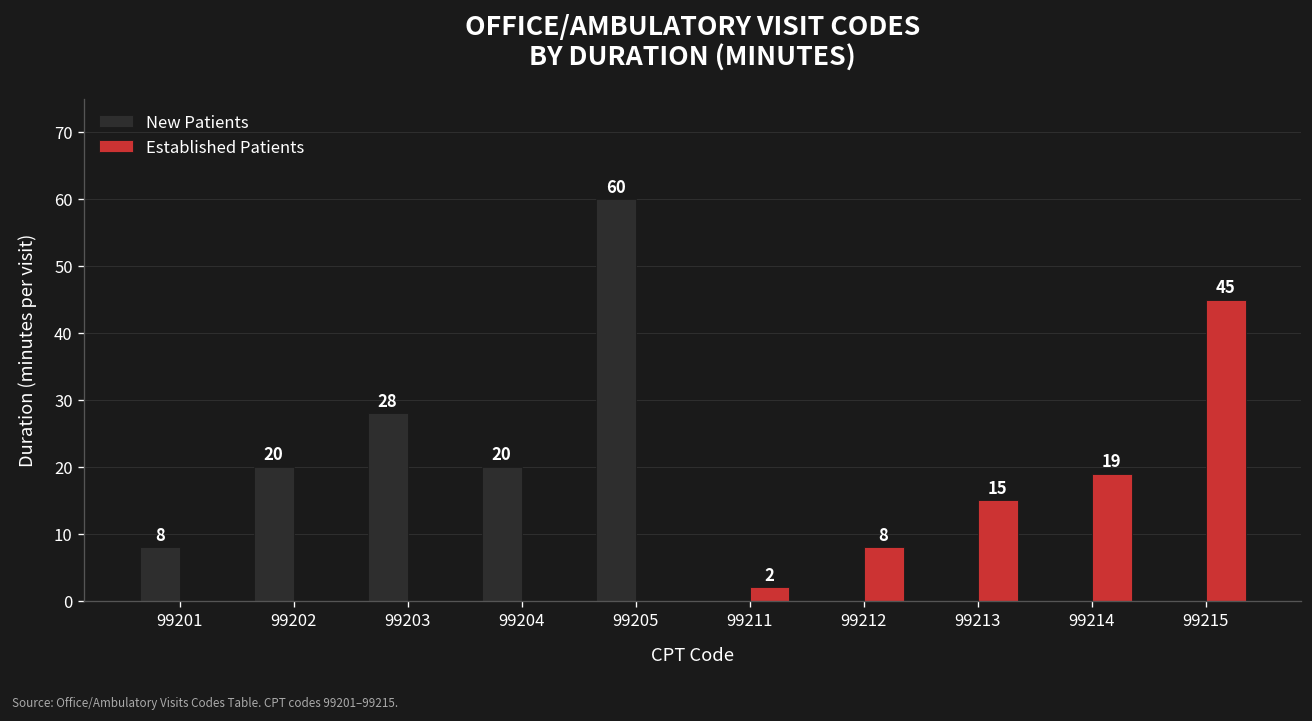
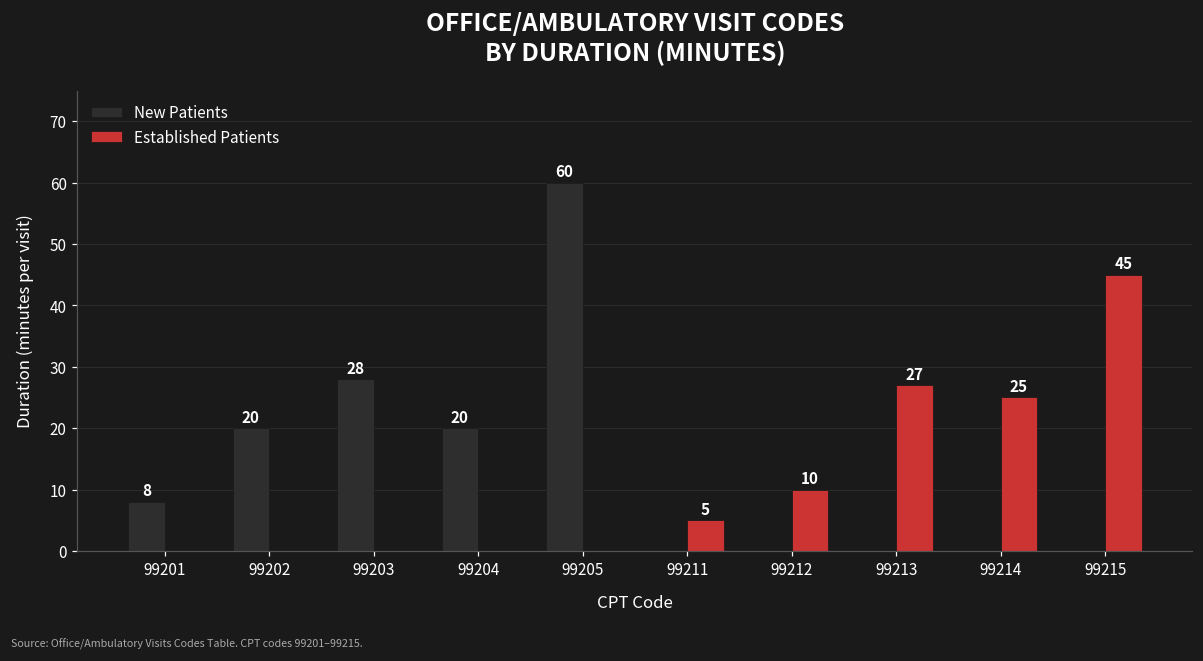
Established Patients, 99211: 2 -> 5
Established Patients, 99212: 8 -> 10
Established Patients, 99213: 15 -> 27
Established Patients, 99214: 19 -> 25
